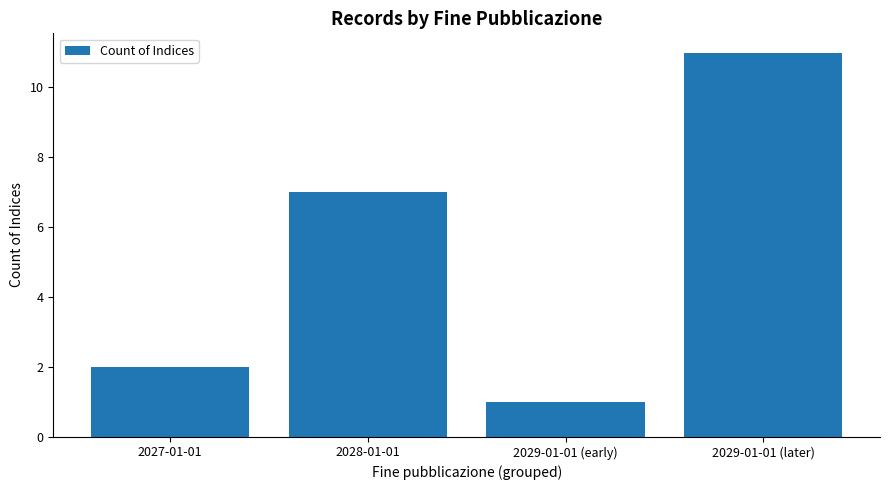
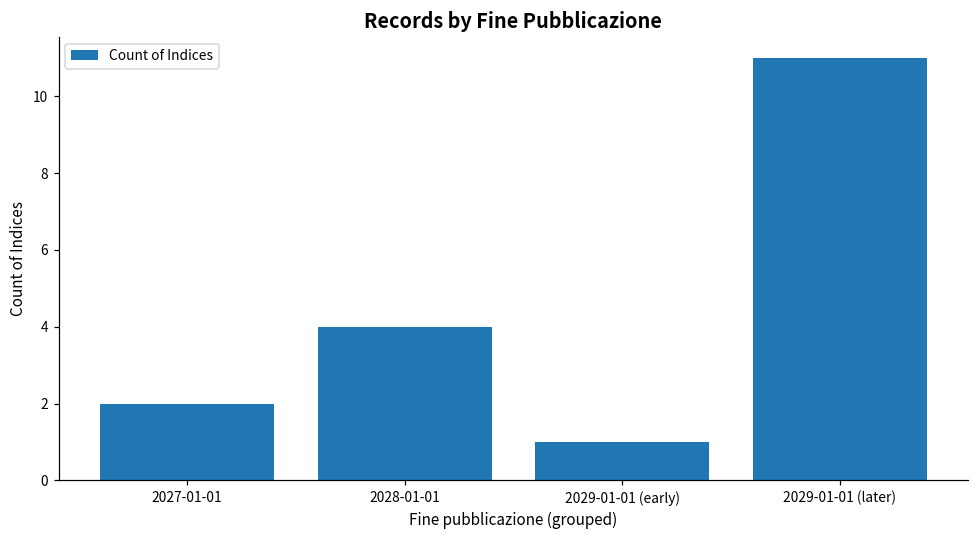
2028-01-01: 7 -> 4
